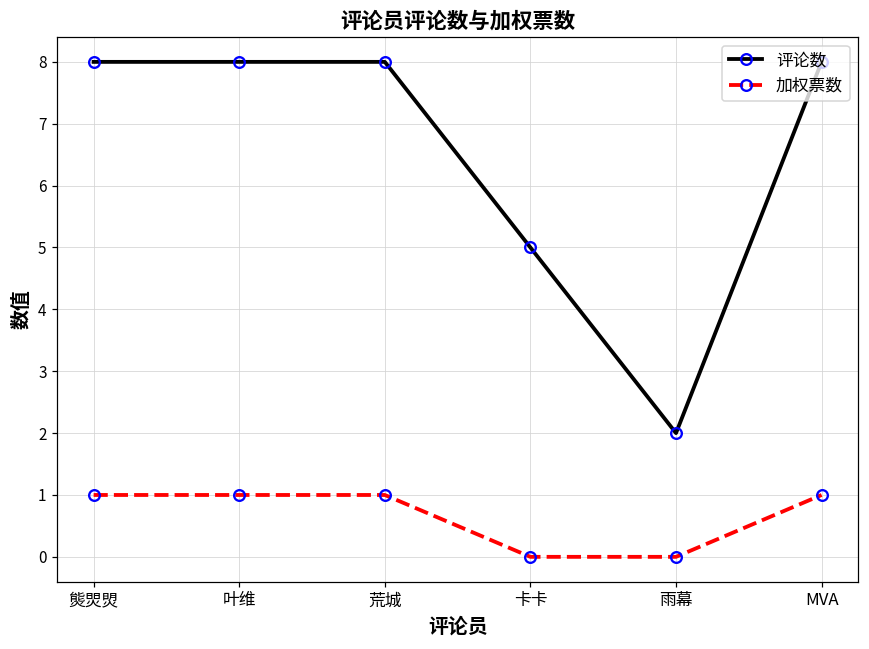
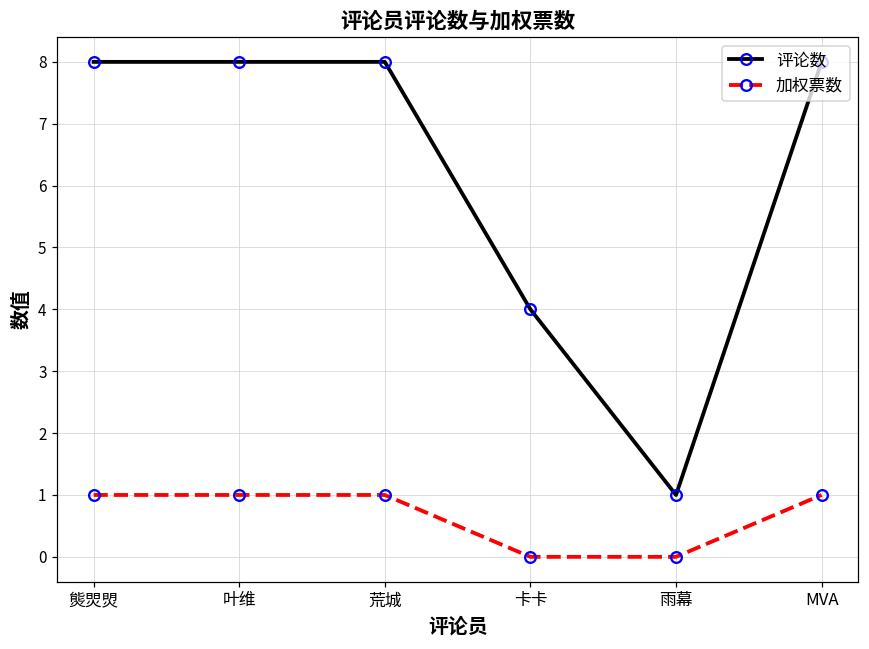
评论数, 卡卡: 5 -> 4
评论数, 雨幕: 2 -> 1
